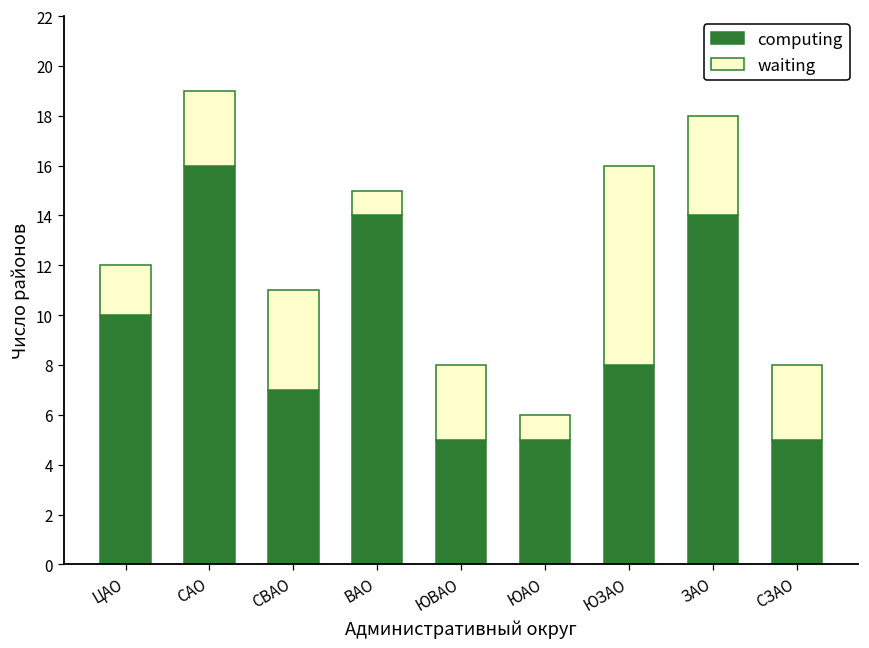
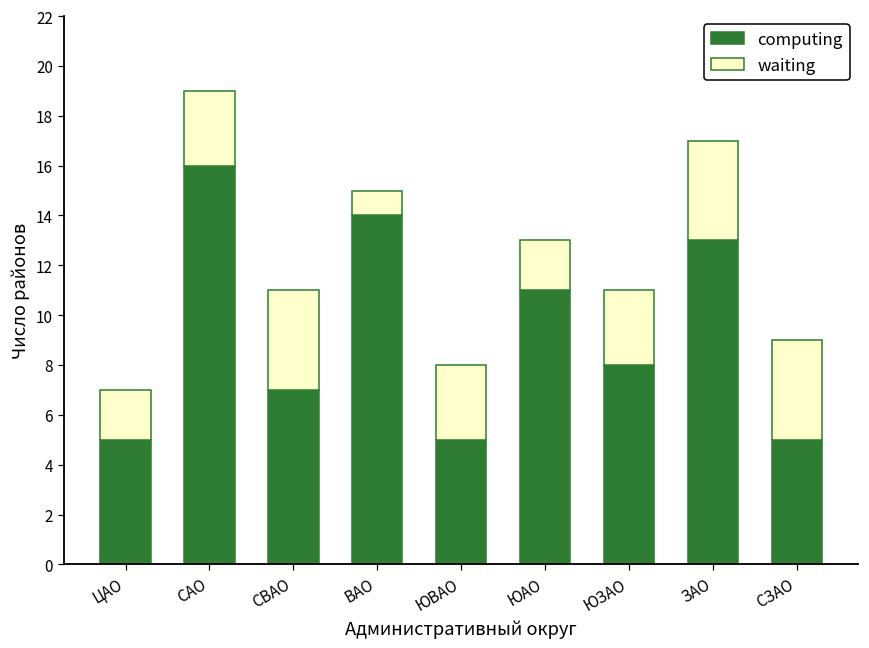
computing, ЦАО: 10 -> 5
computing, ЮАО: 5 -> 11
waiting, ЮАО: 1 -> 2
waiting, ЮЗАО: 8 -> 3
computing, ЗАО: 14 -> 13
waiting, СЗАО: 3 -> 4
